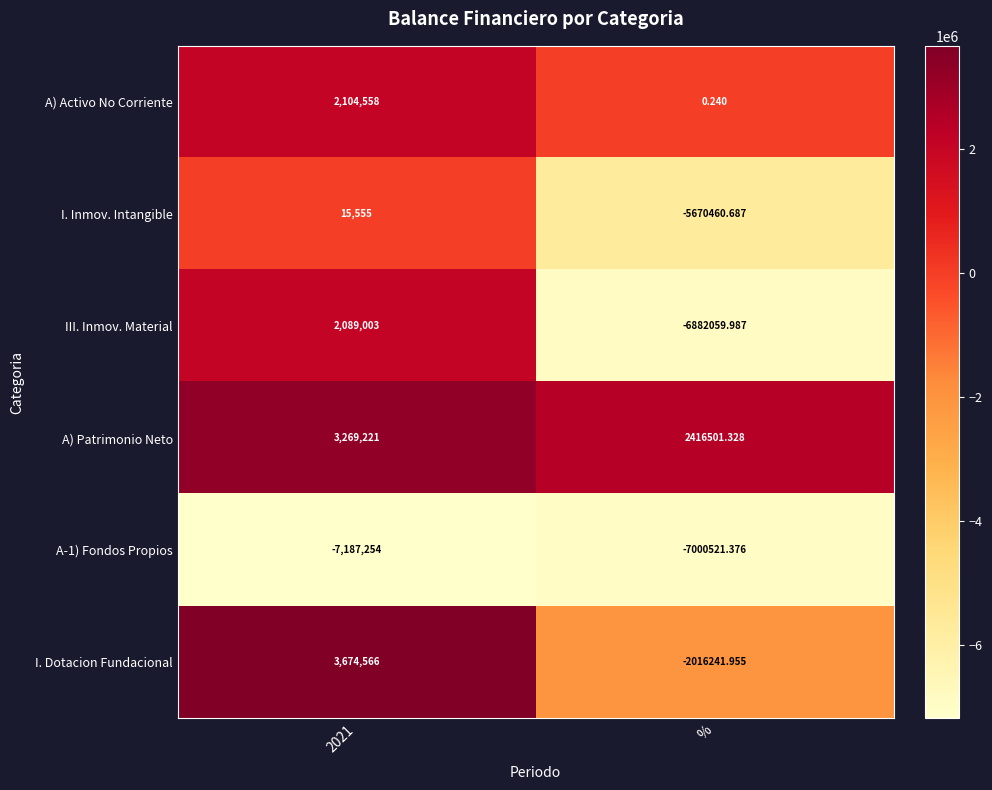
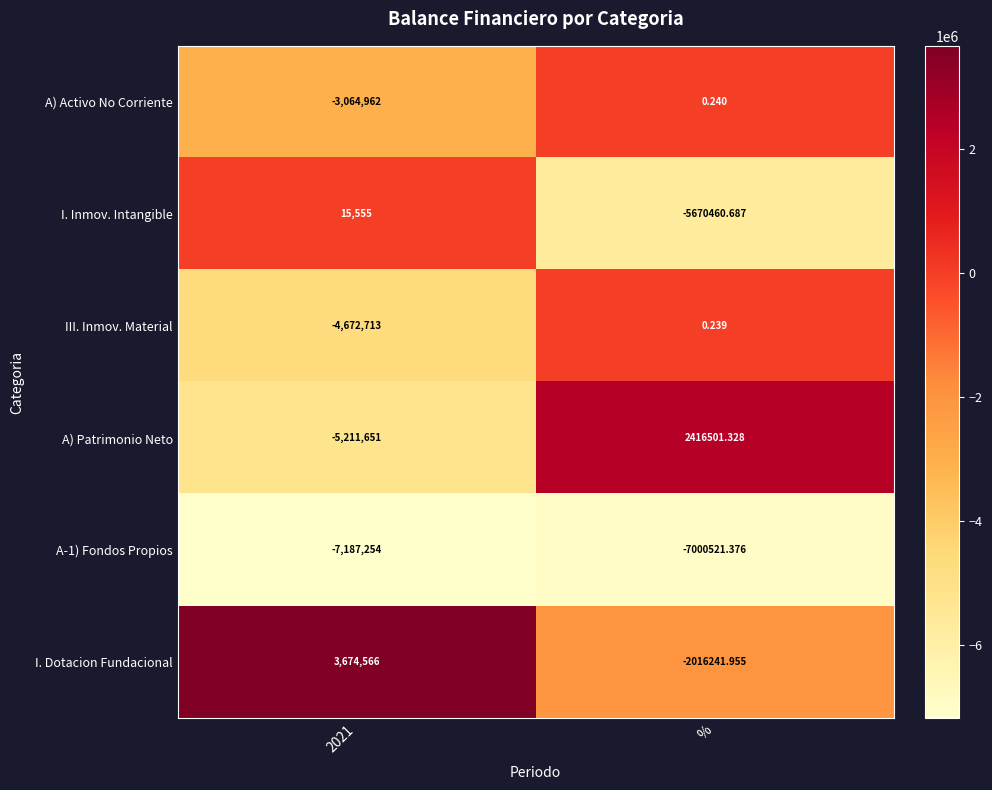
A) Activo No Corriente, 2021: 2,104,558 -> -3,064,962
III. Inmov. Material, 2021: 2,089,003 -> -4,672,713
III. Inmov. Material, %: -6882059.987 -> 0.239
A) Patrimonio Neto, 2021: 3,269,221 -> -5,211,651
